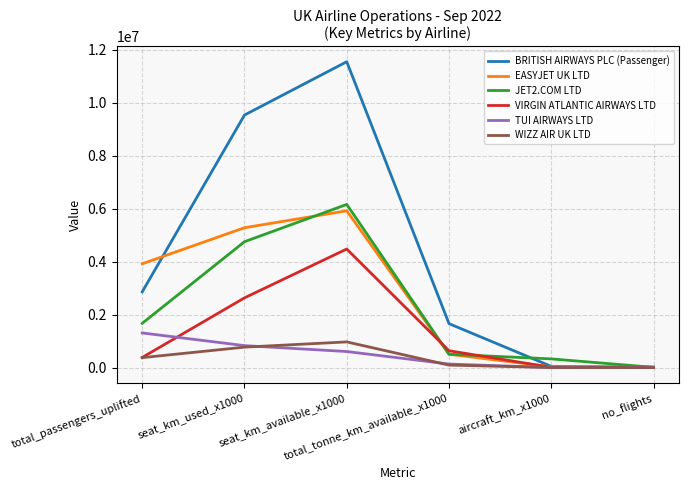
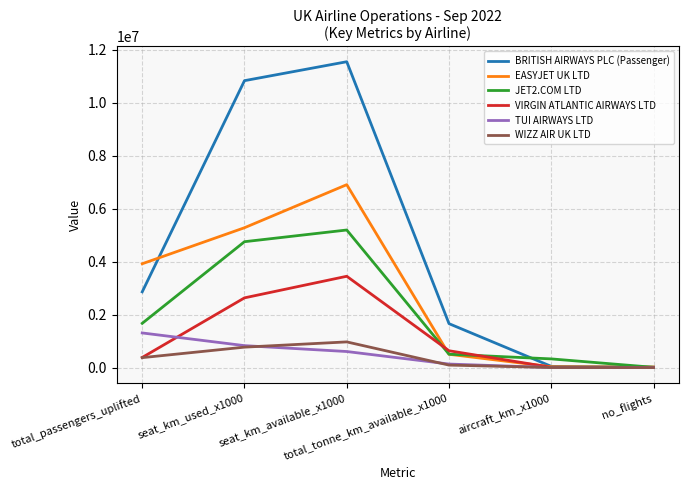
BRITISH AIRWAYS PLC (Passenger), seat_km_used_x1000: 9500000 -> 10800000
EASYJET UK LTD, seat_km_available_x1000: 5900000 -> 6900000
JET2.COM LTD, seat_km_available_x1000: 6200000 -> 5200000
VIRGIN ATLANTIC AIRWAYS LTD, seat_km_available_x1000: 4500000 -> 3500000
